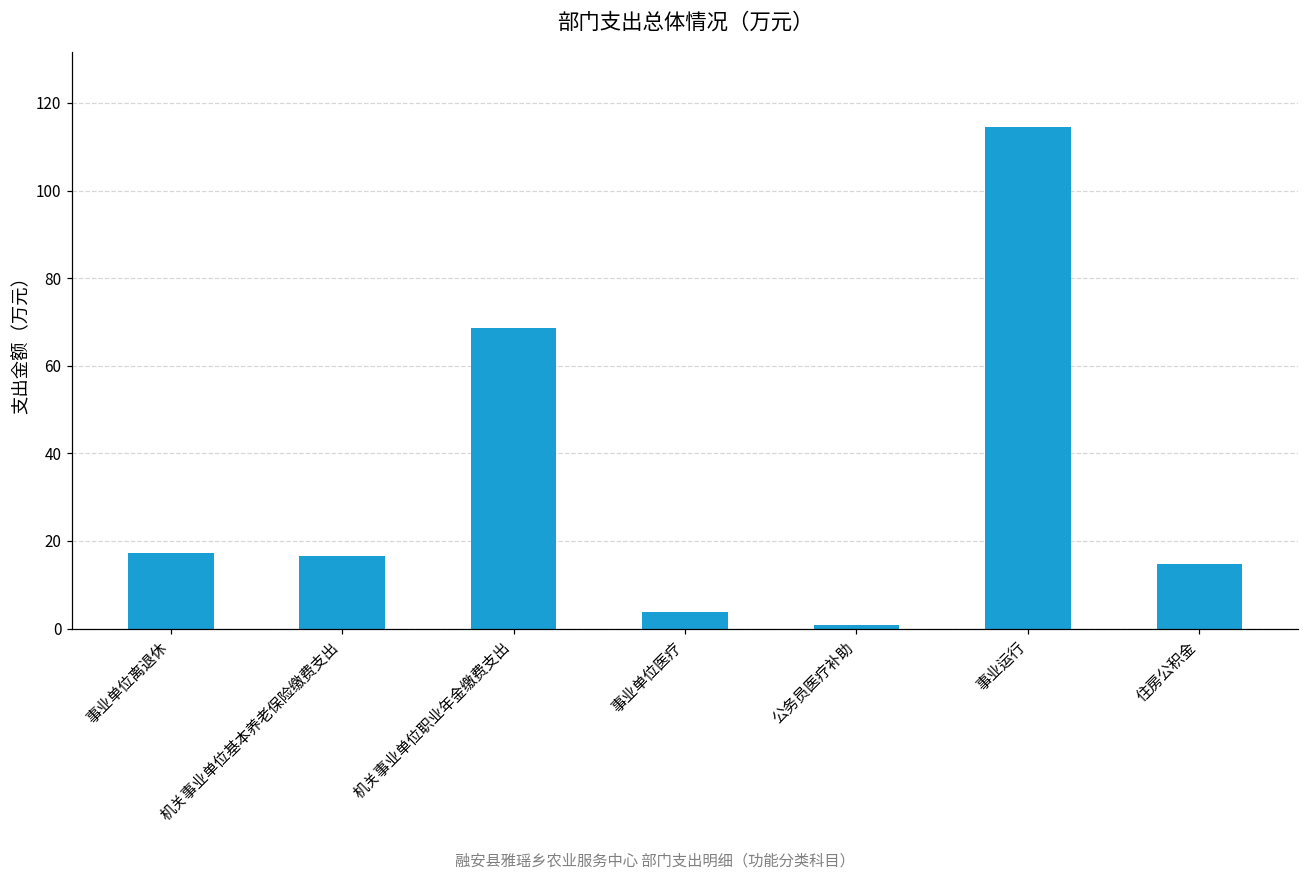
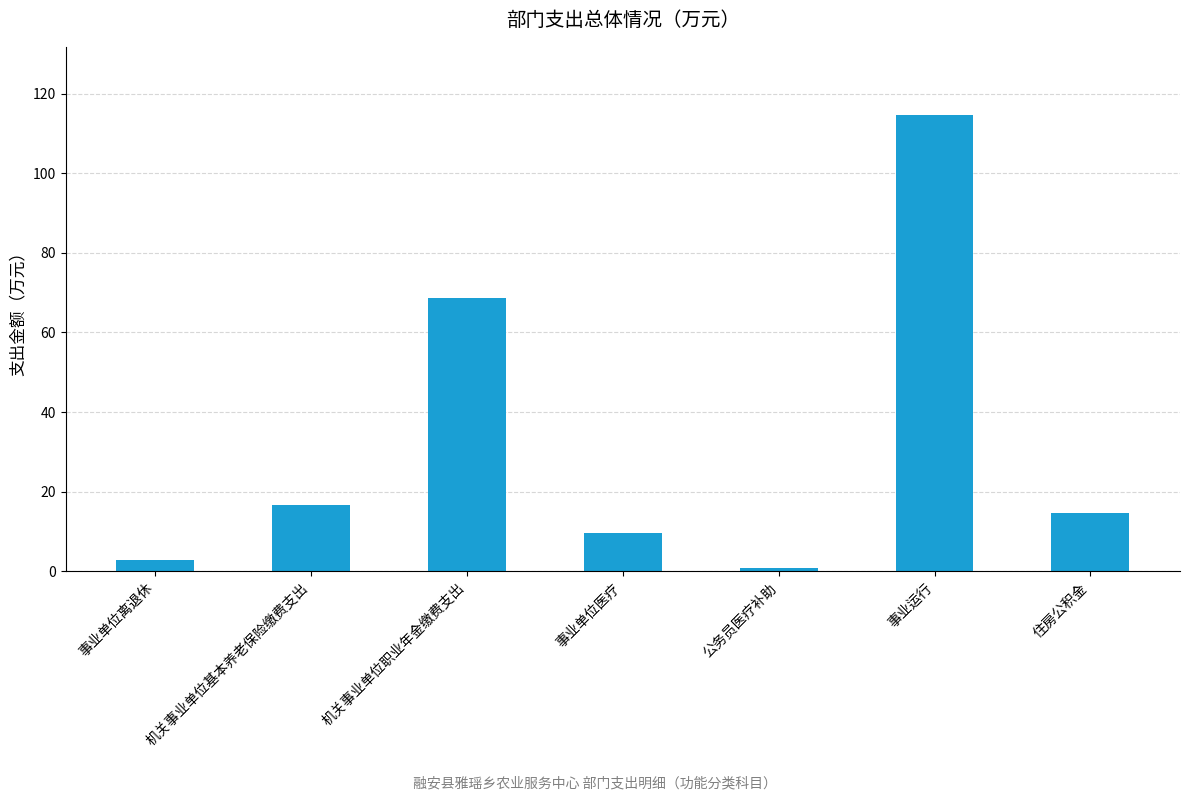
事业单位离退休: 17 -> 3
事业单位医疗: 4 -> 10
